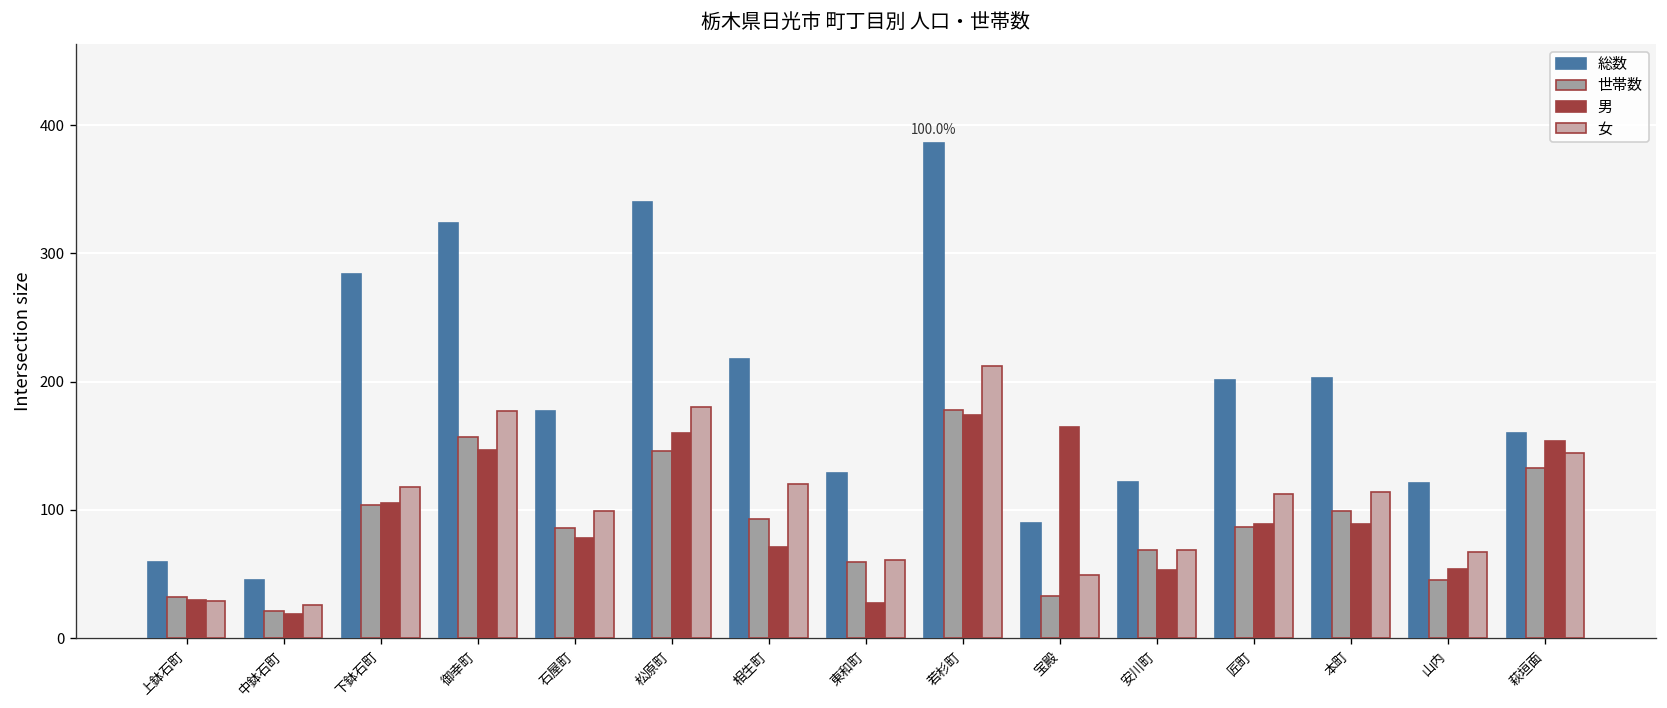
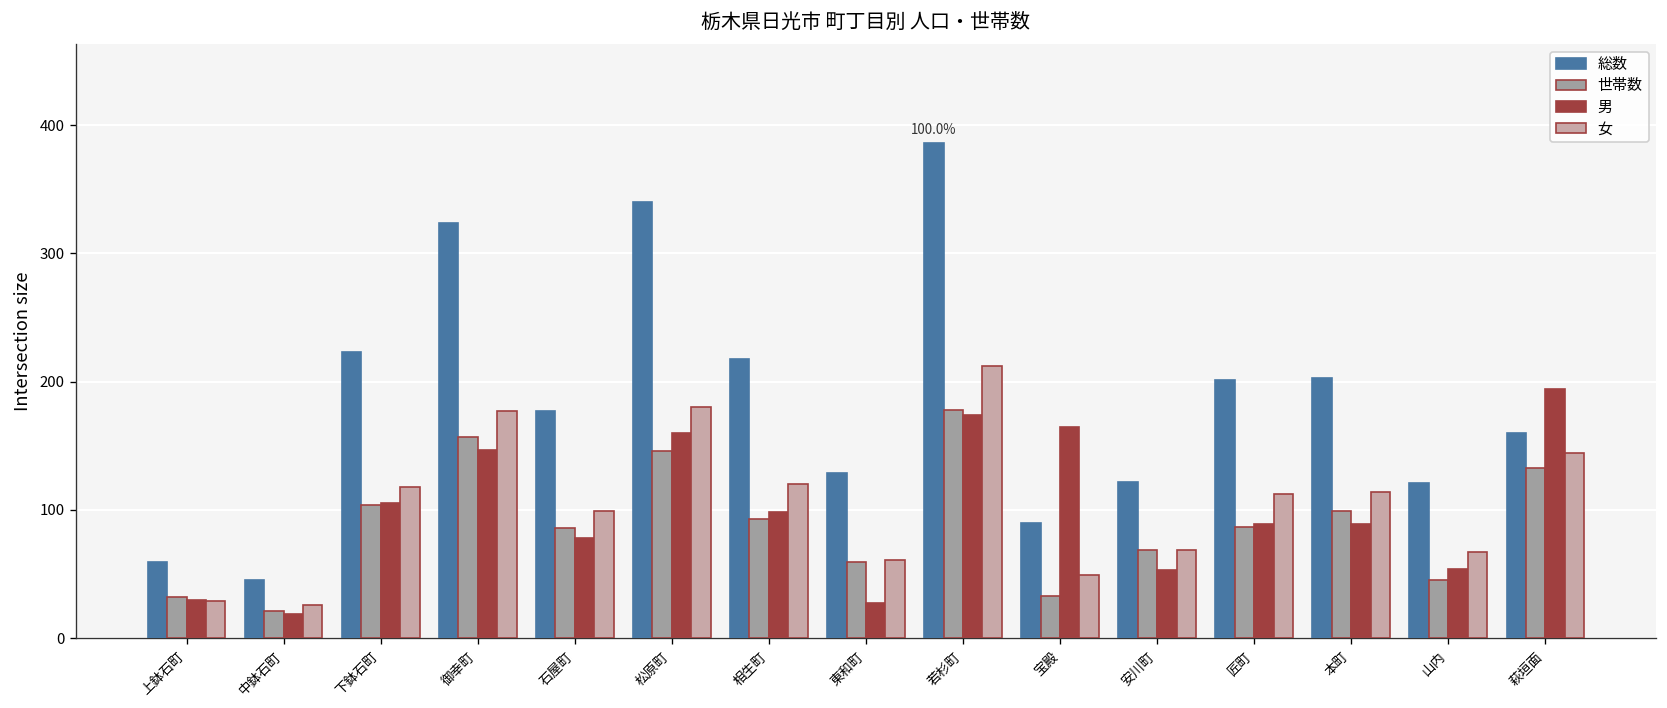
総数, 下鉢石町: 284 -> 223
男, 相生町: 71 -> 98
男, 萩垣面: 154 -> 194
